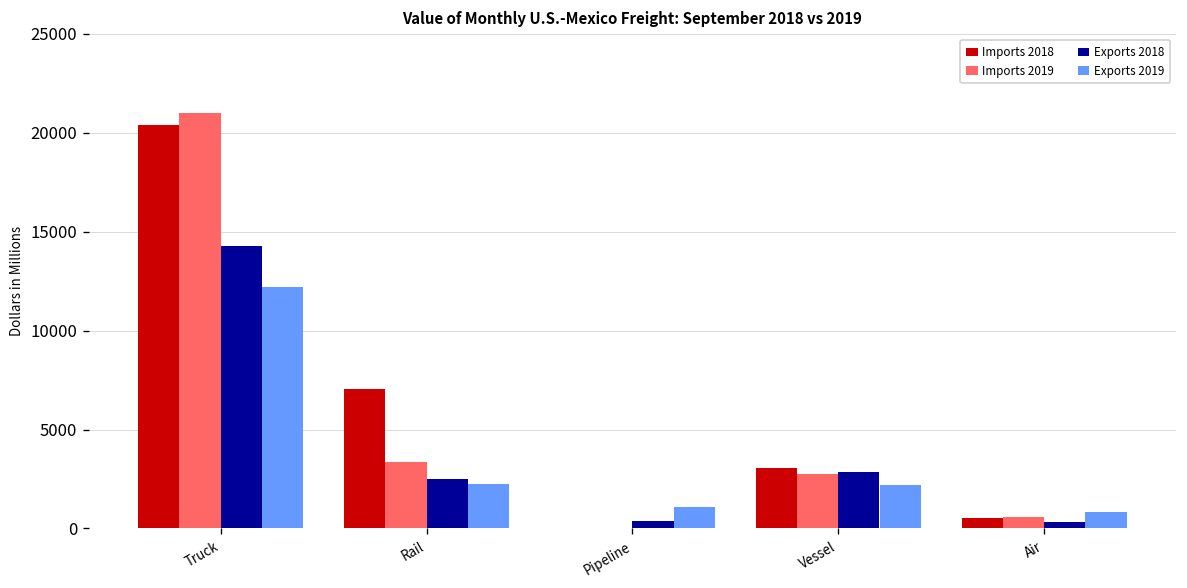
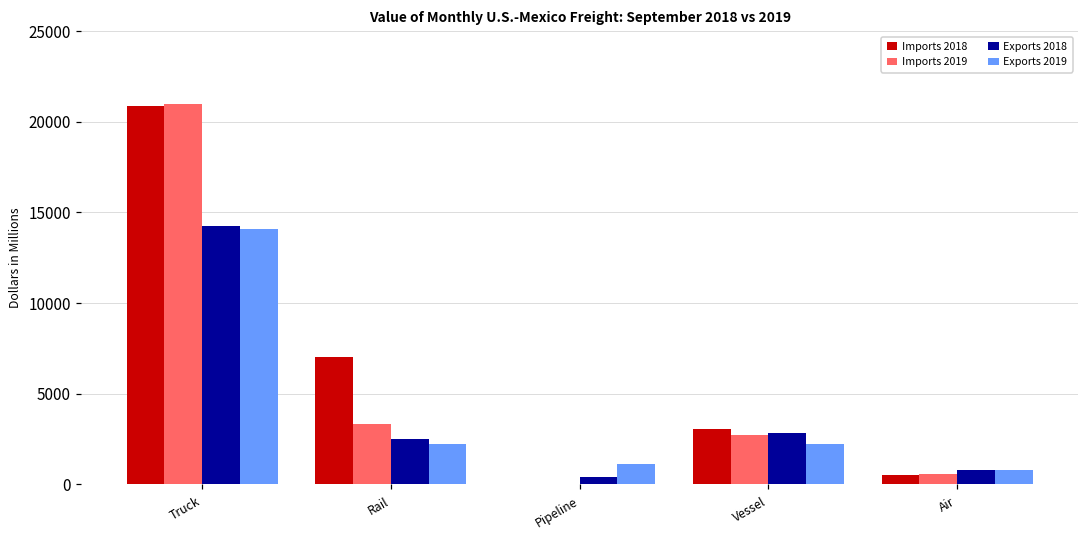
Imports 2018, Truck: 20400 -> 20900
Exports 2019, Truck: 12200 -> 14100
Exports 2018, Air: 300 -> 800
